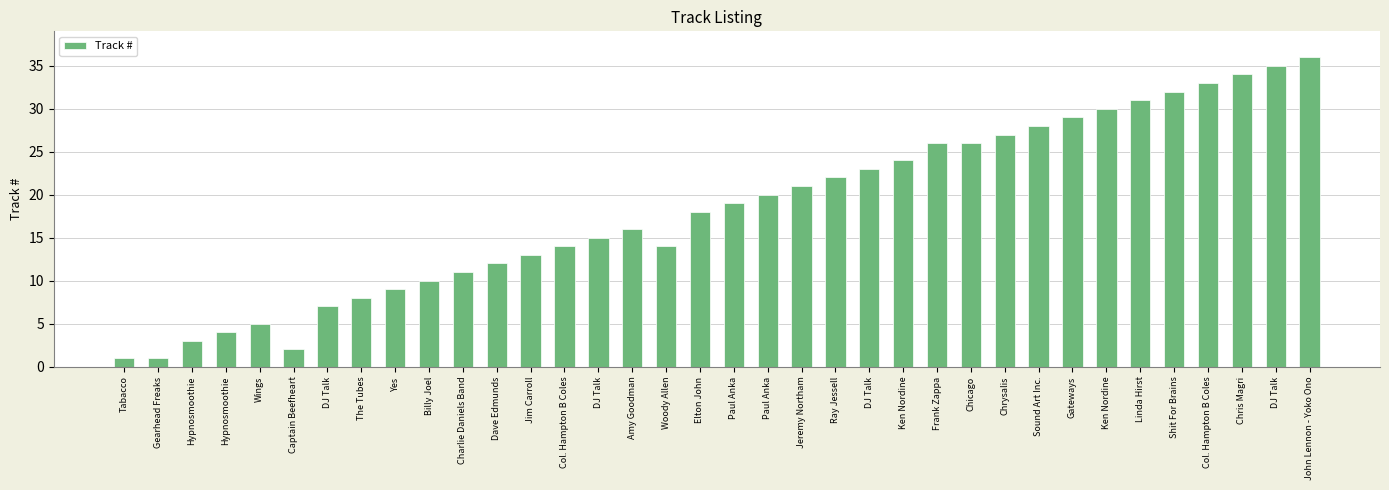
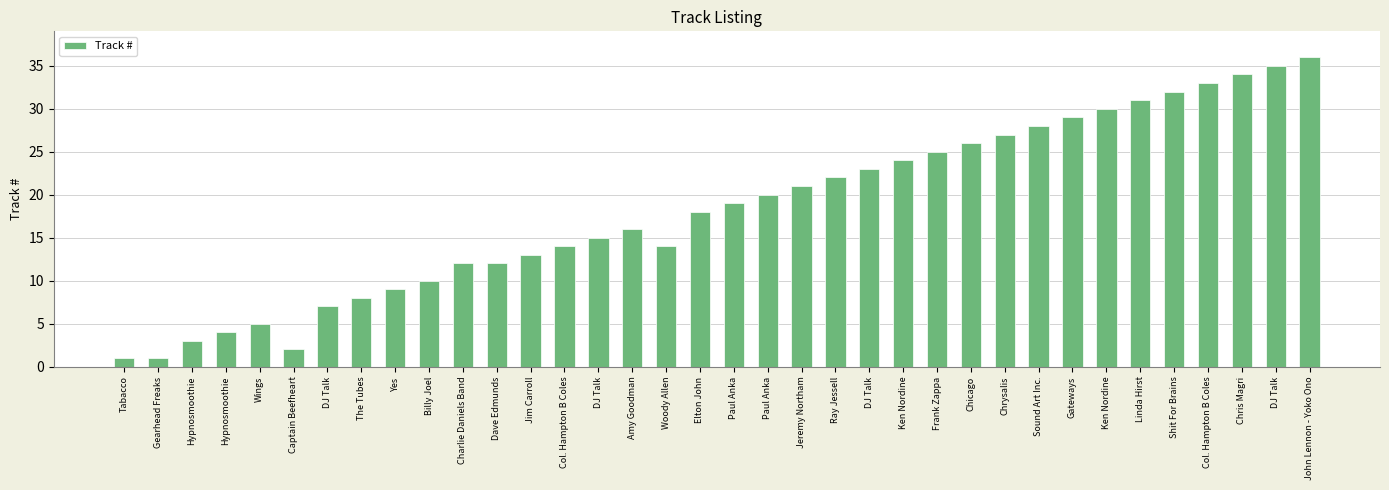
Charlie Daniels Band: 11 -> 12
Frank Zappa: 26 -> 25
